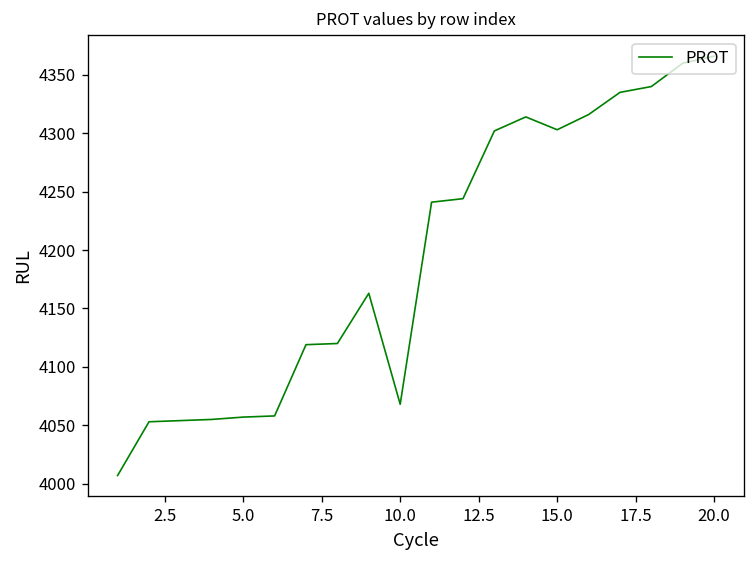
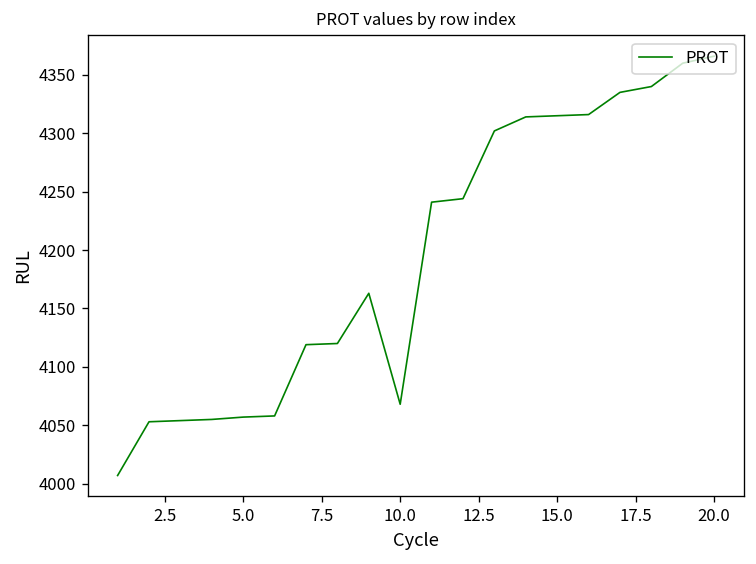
15.0: 4300 -> 4320
